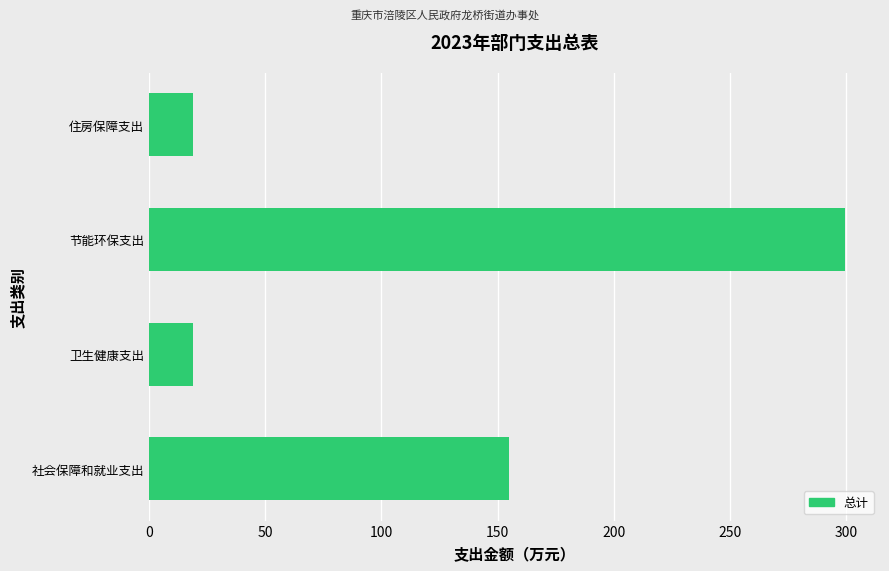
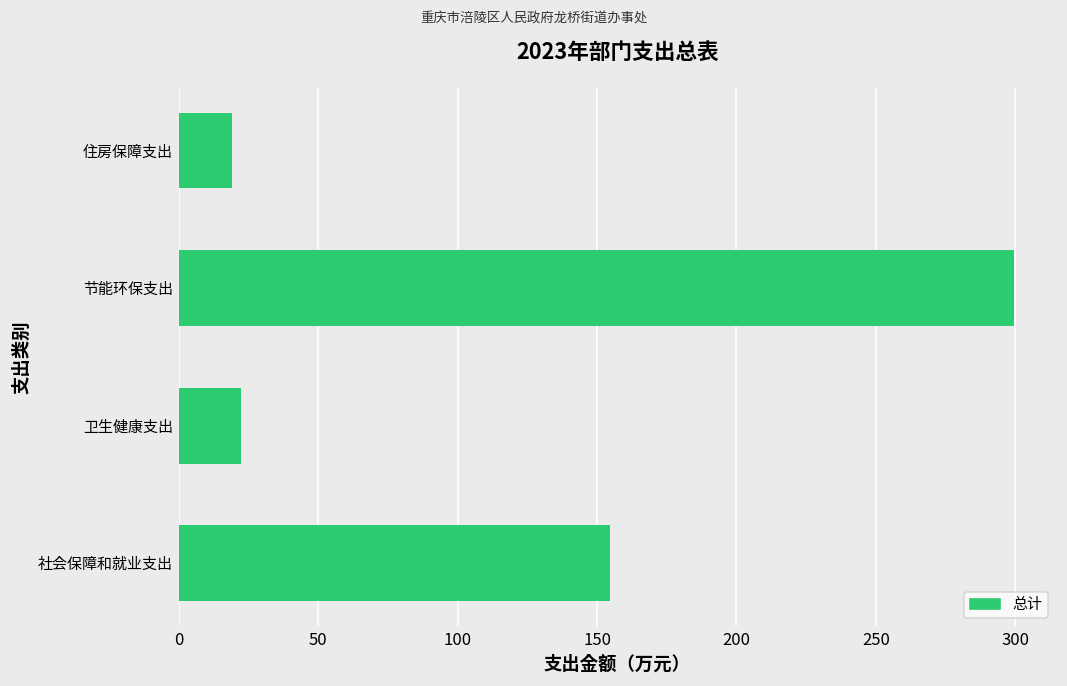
卫生健康支出: 19 -> 22
